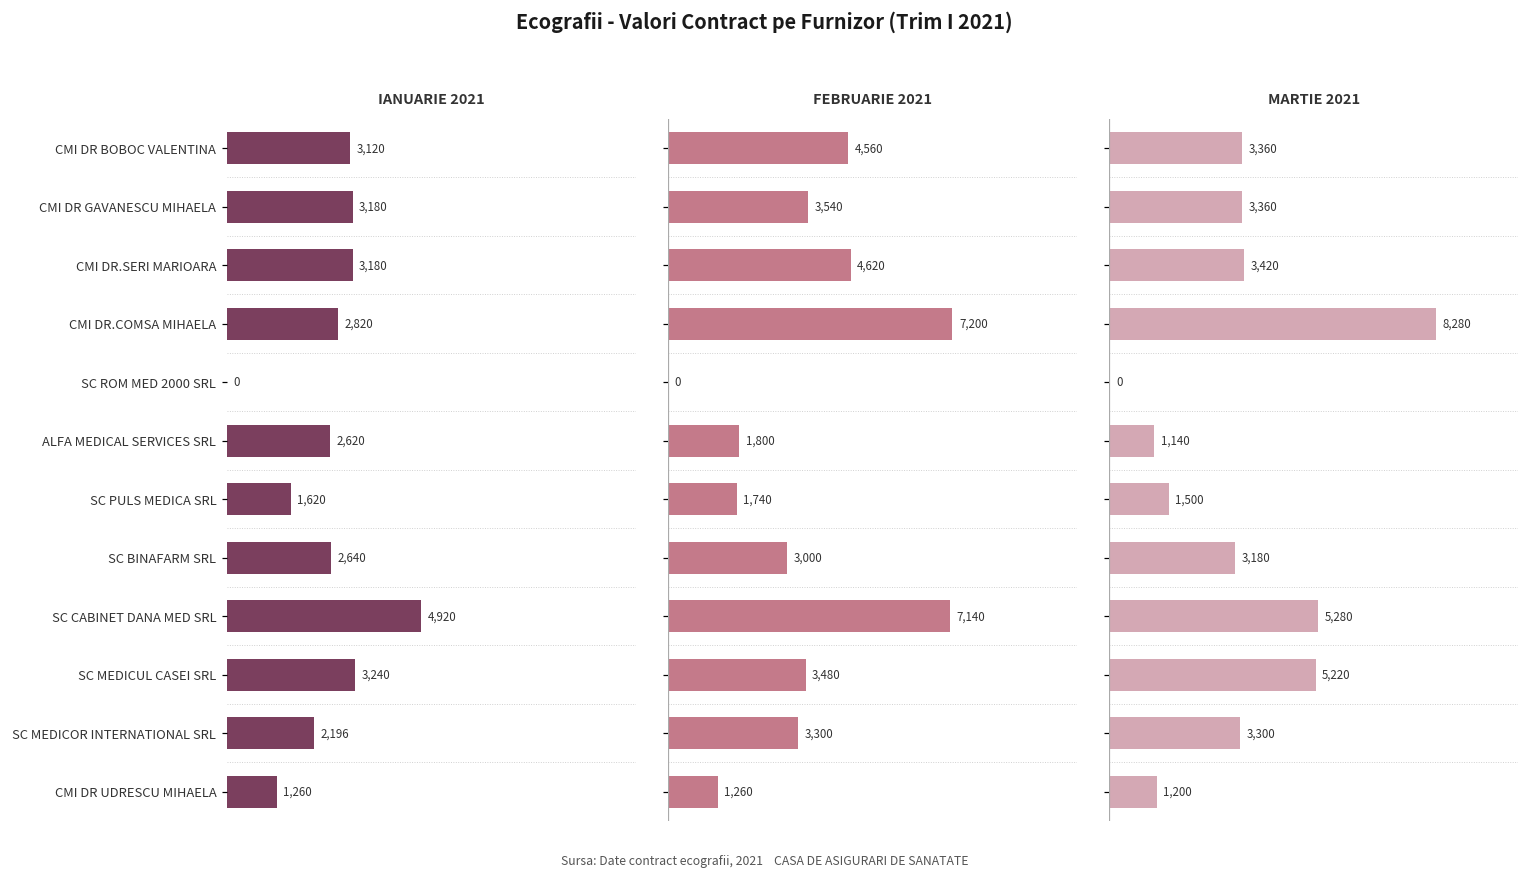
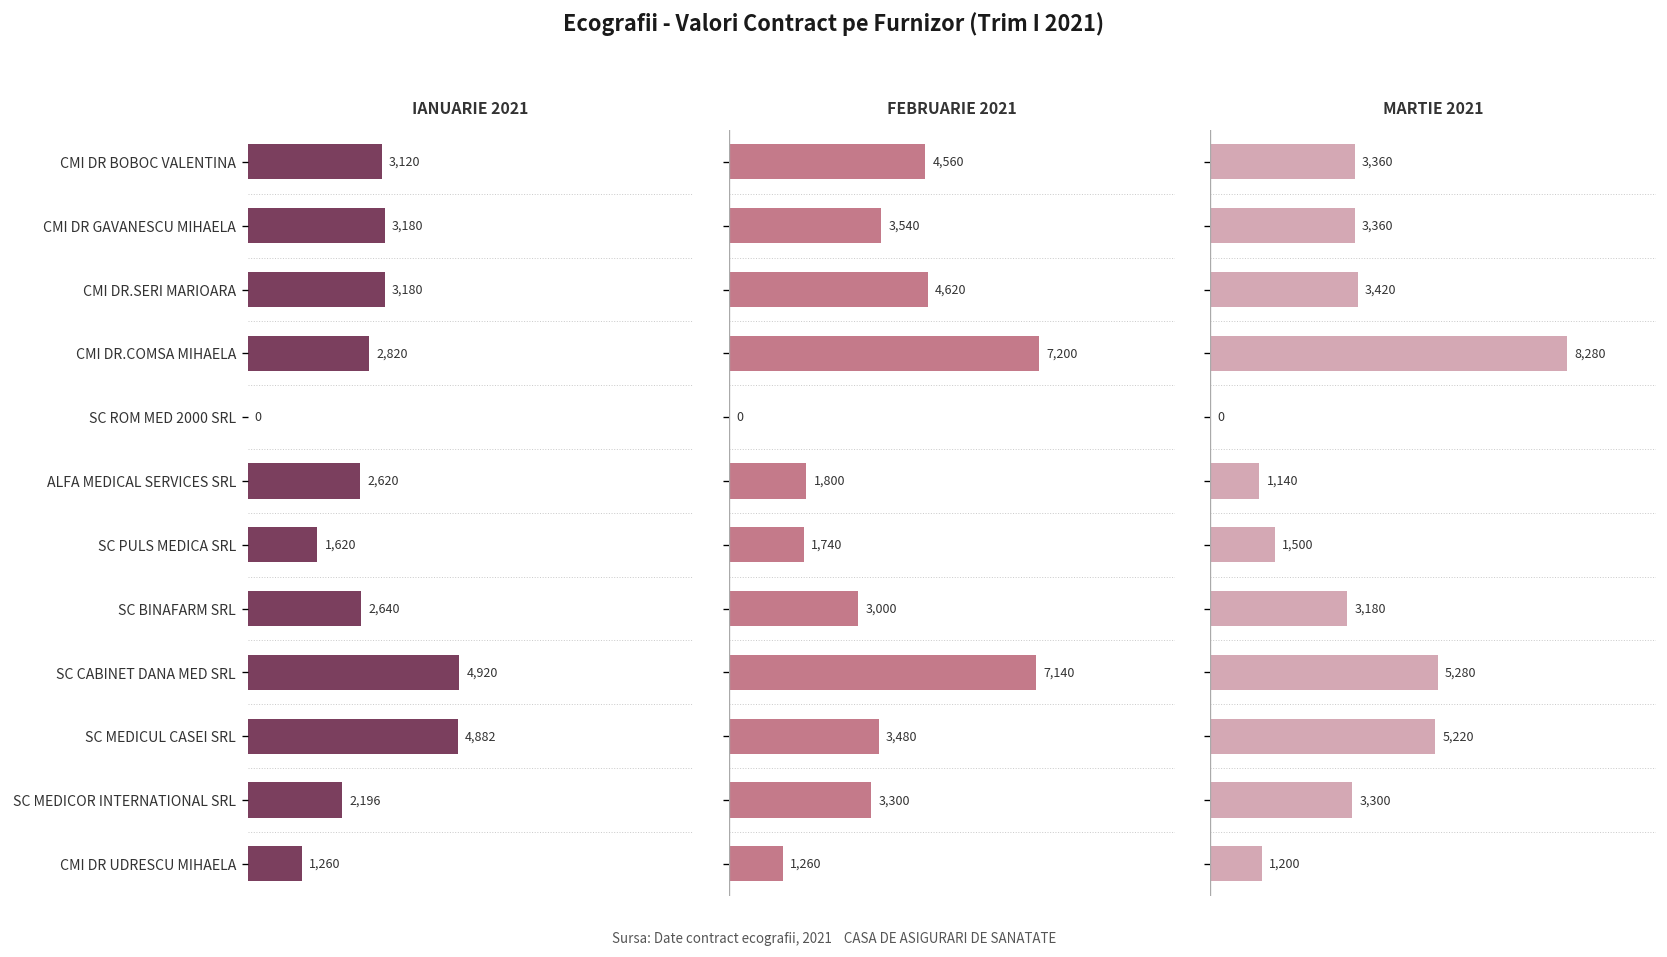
IANUARIE 2021, SC MEDICUL CASEI SRL: 3,240 -> 4,882
